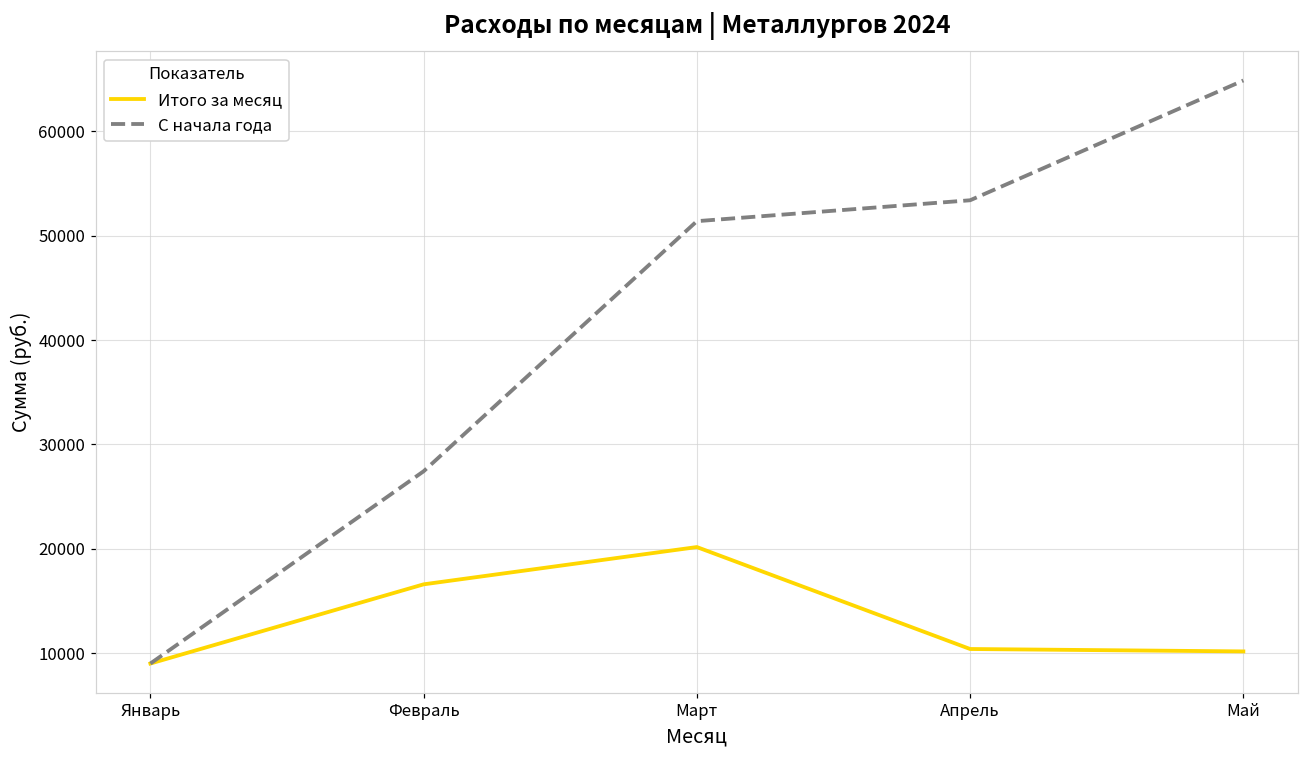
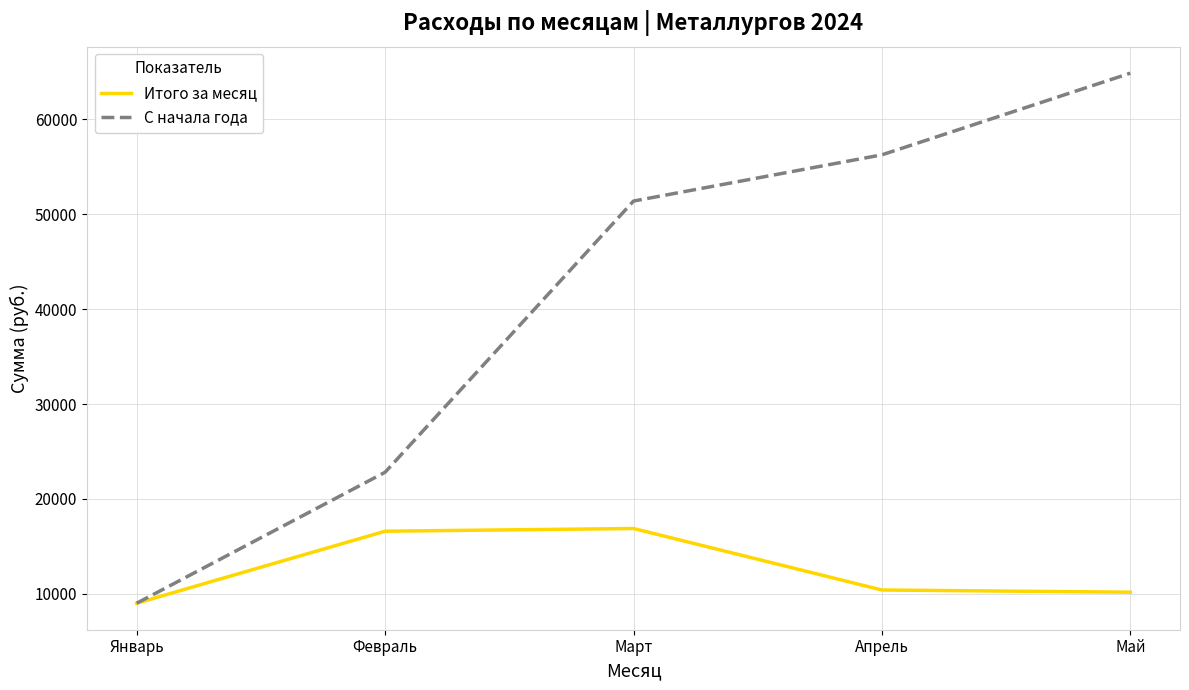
С начала года, Февраль: 27000 -> 23000
Итого за месяц, Март: 20000 -> 17000
С начала года, Апрель: 53000 -> 56000
